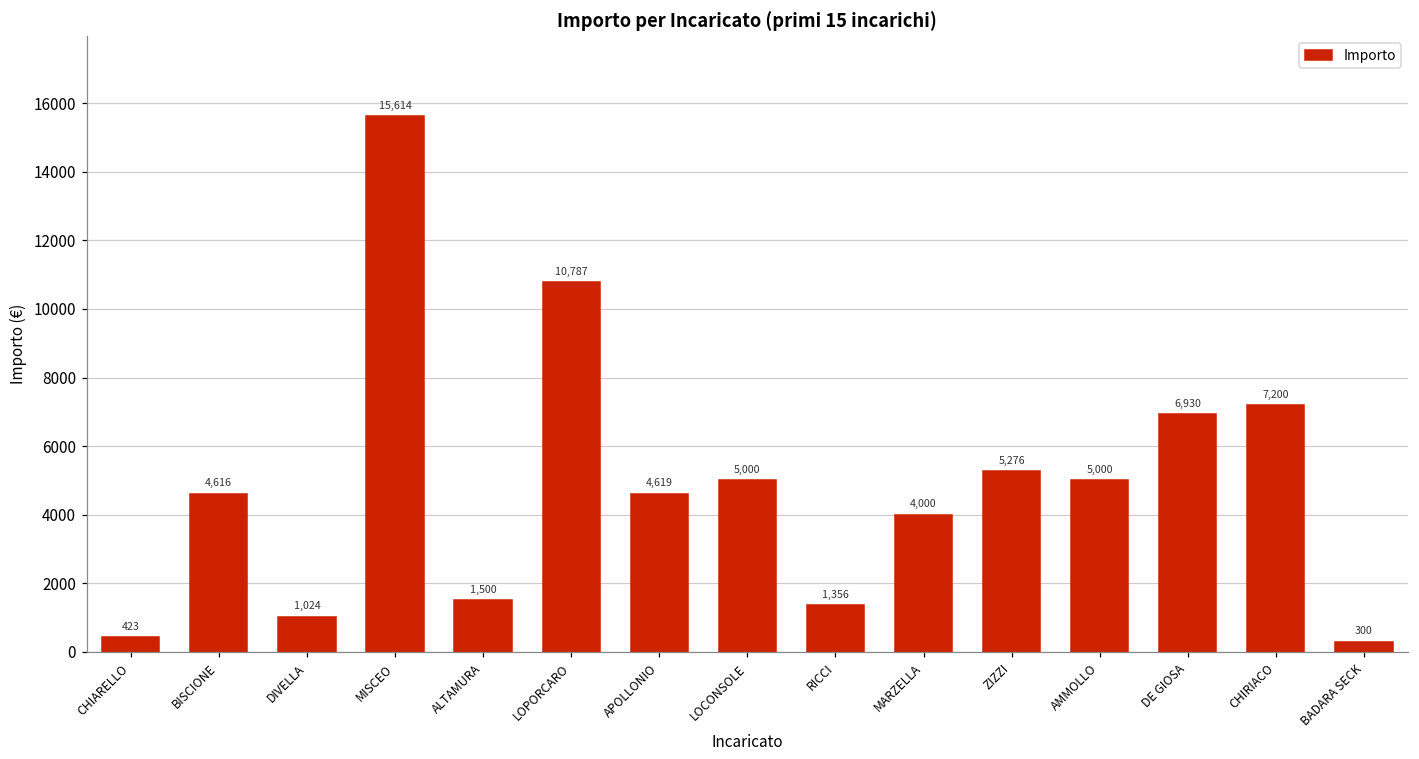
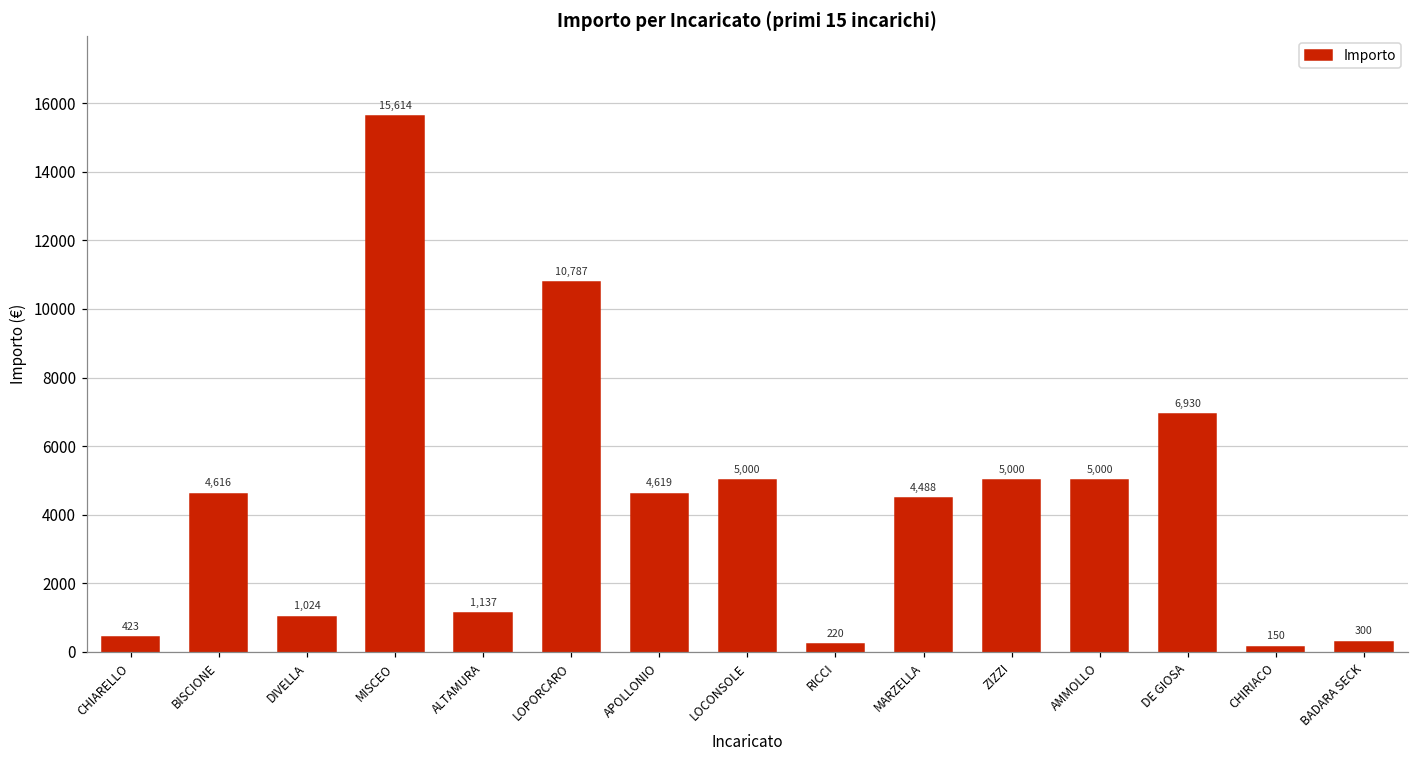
ALTAMURA: 1,500 -> 1,137
RICCI: 1,356 -> 220
MARZELLA: 4,000 -> 4,488
ZIZZI: 5,276 -> 5,000
CHIRIACO: 7,200 -> 150
